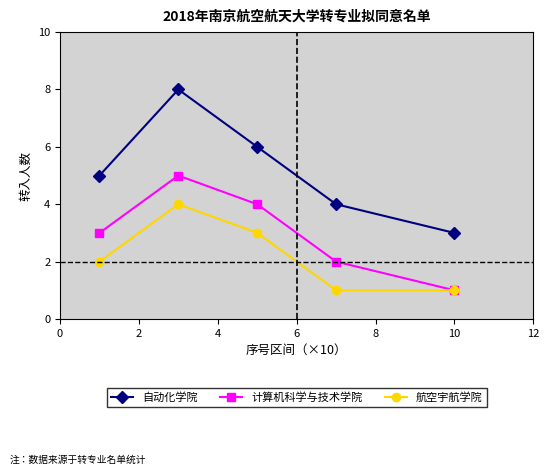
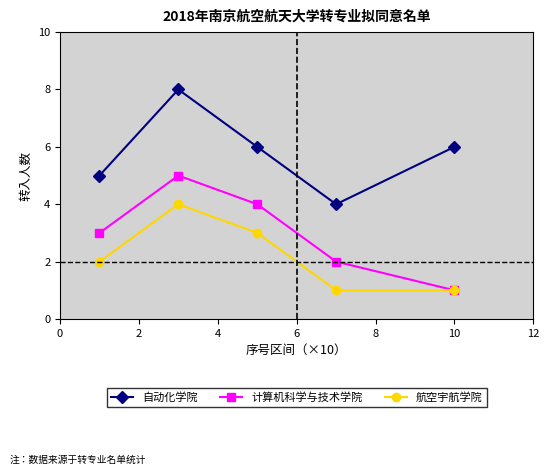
自动化学院, 10: 3 -> 6
